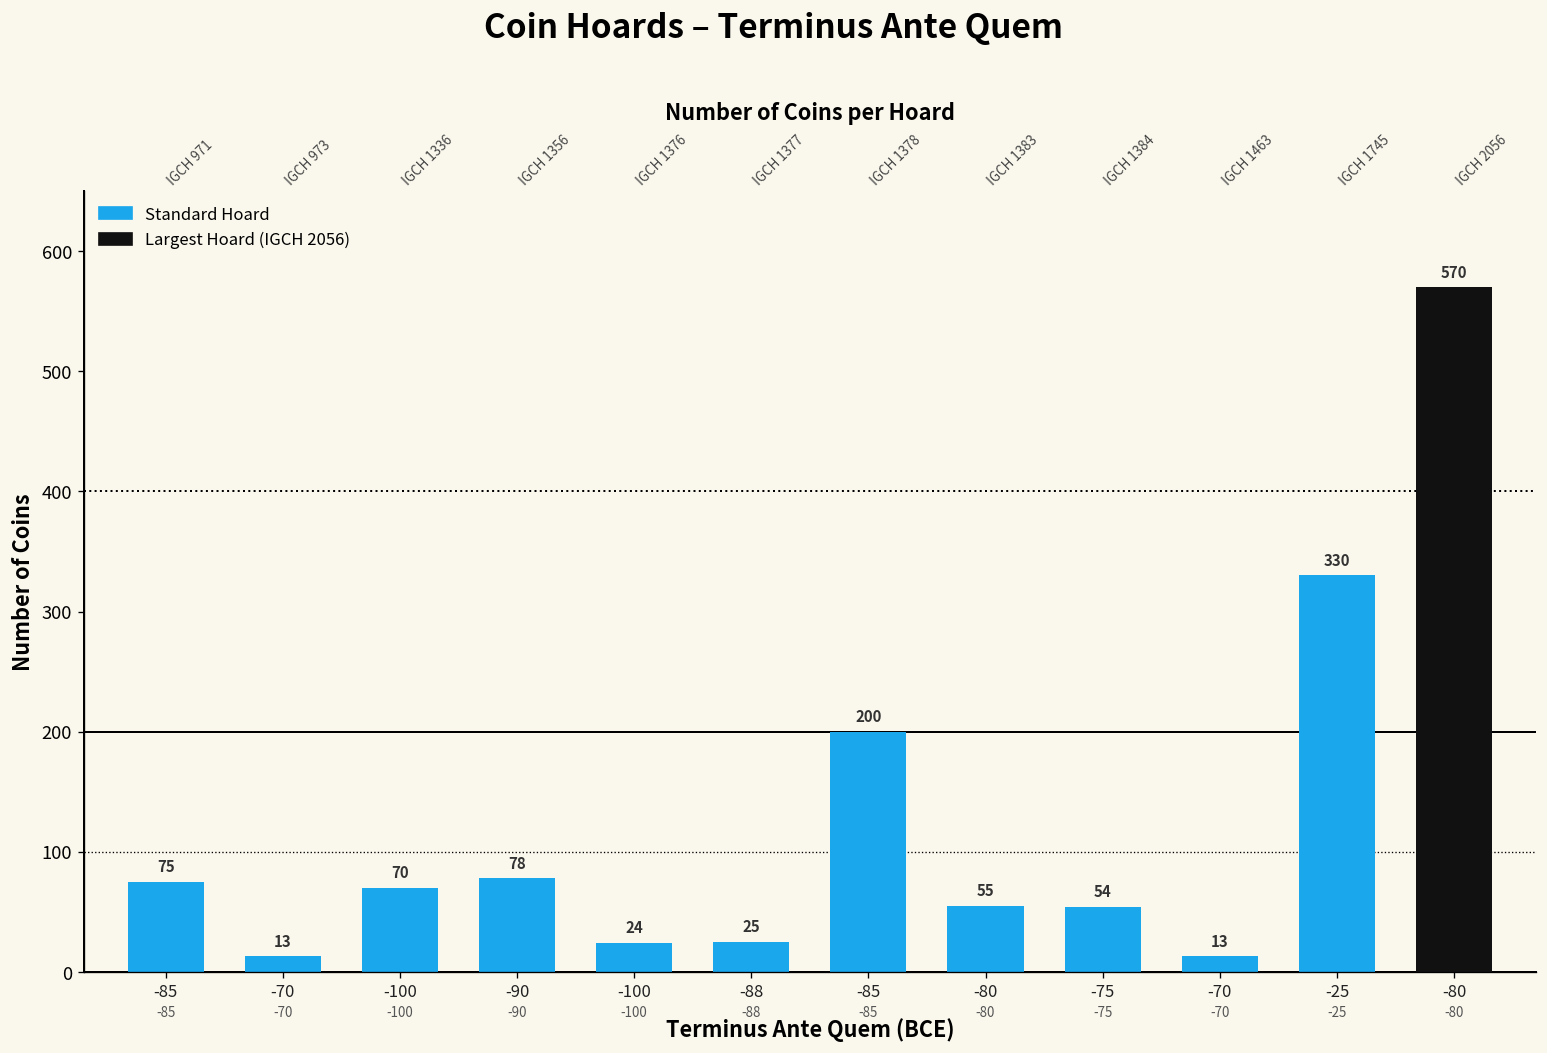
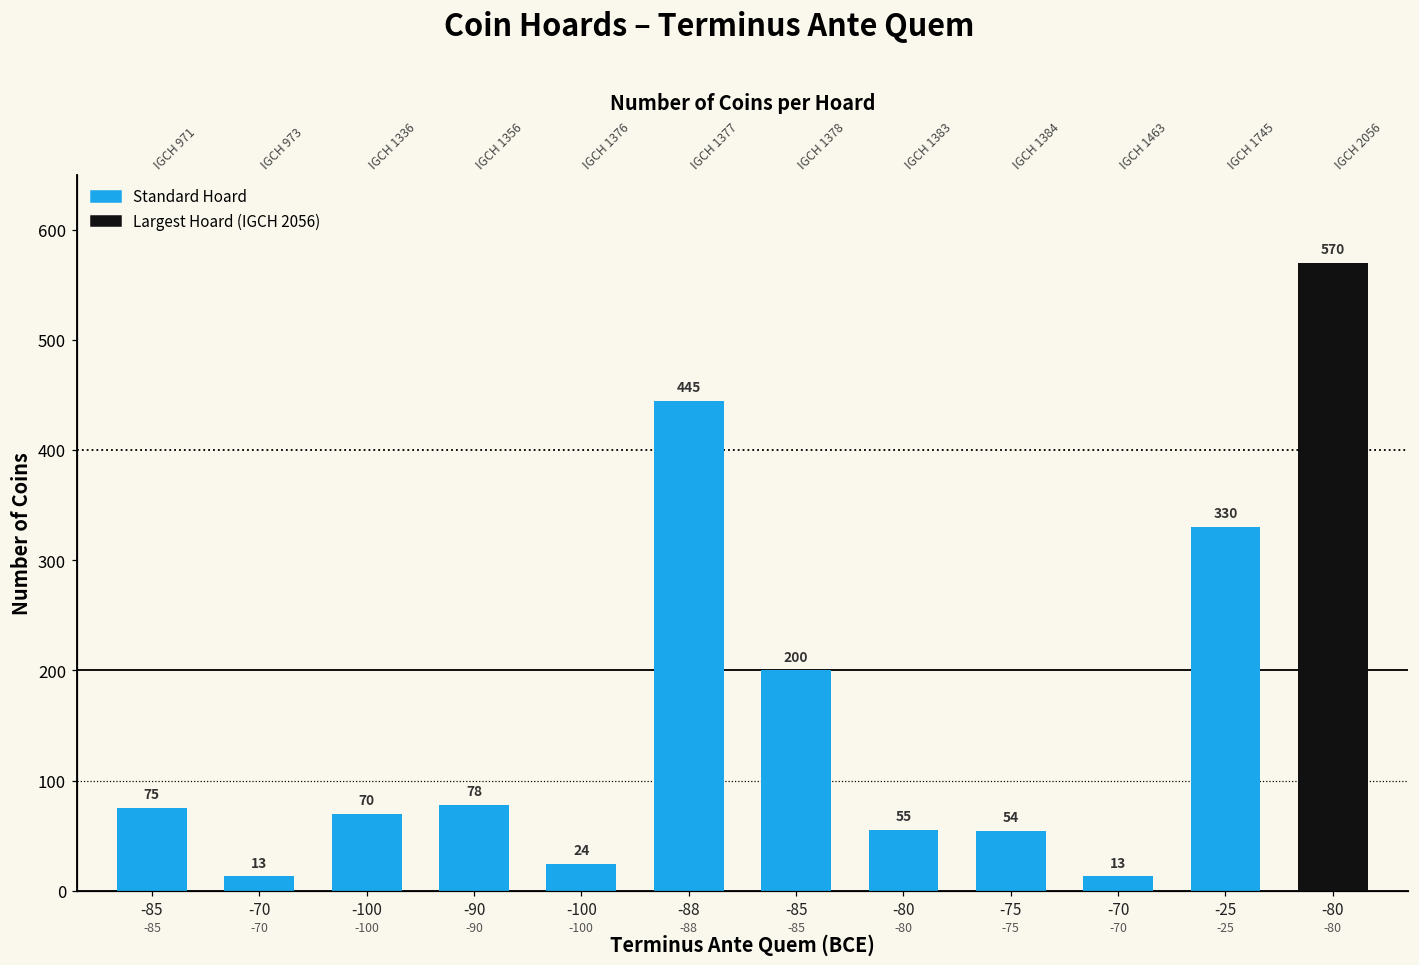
-88: 25 -> 445
